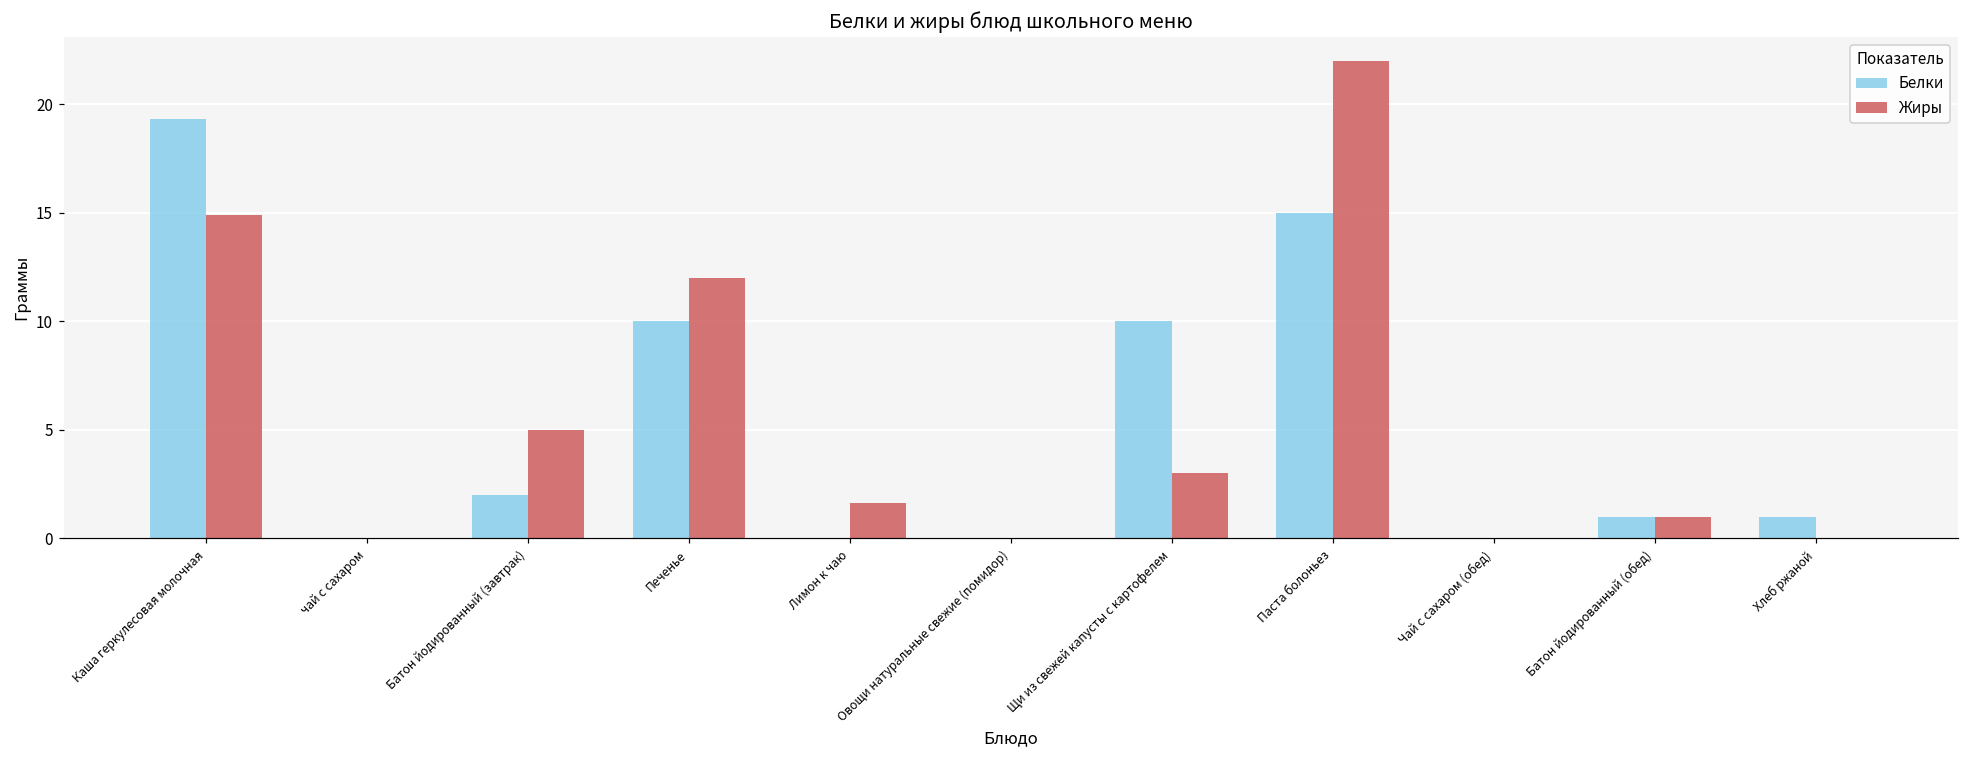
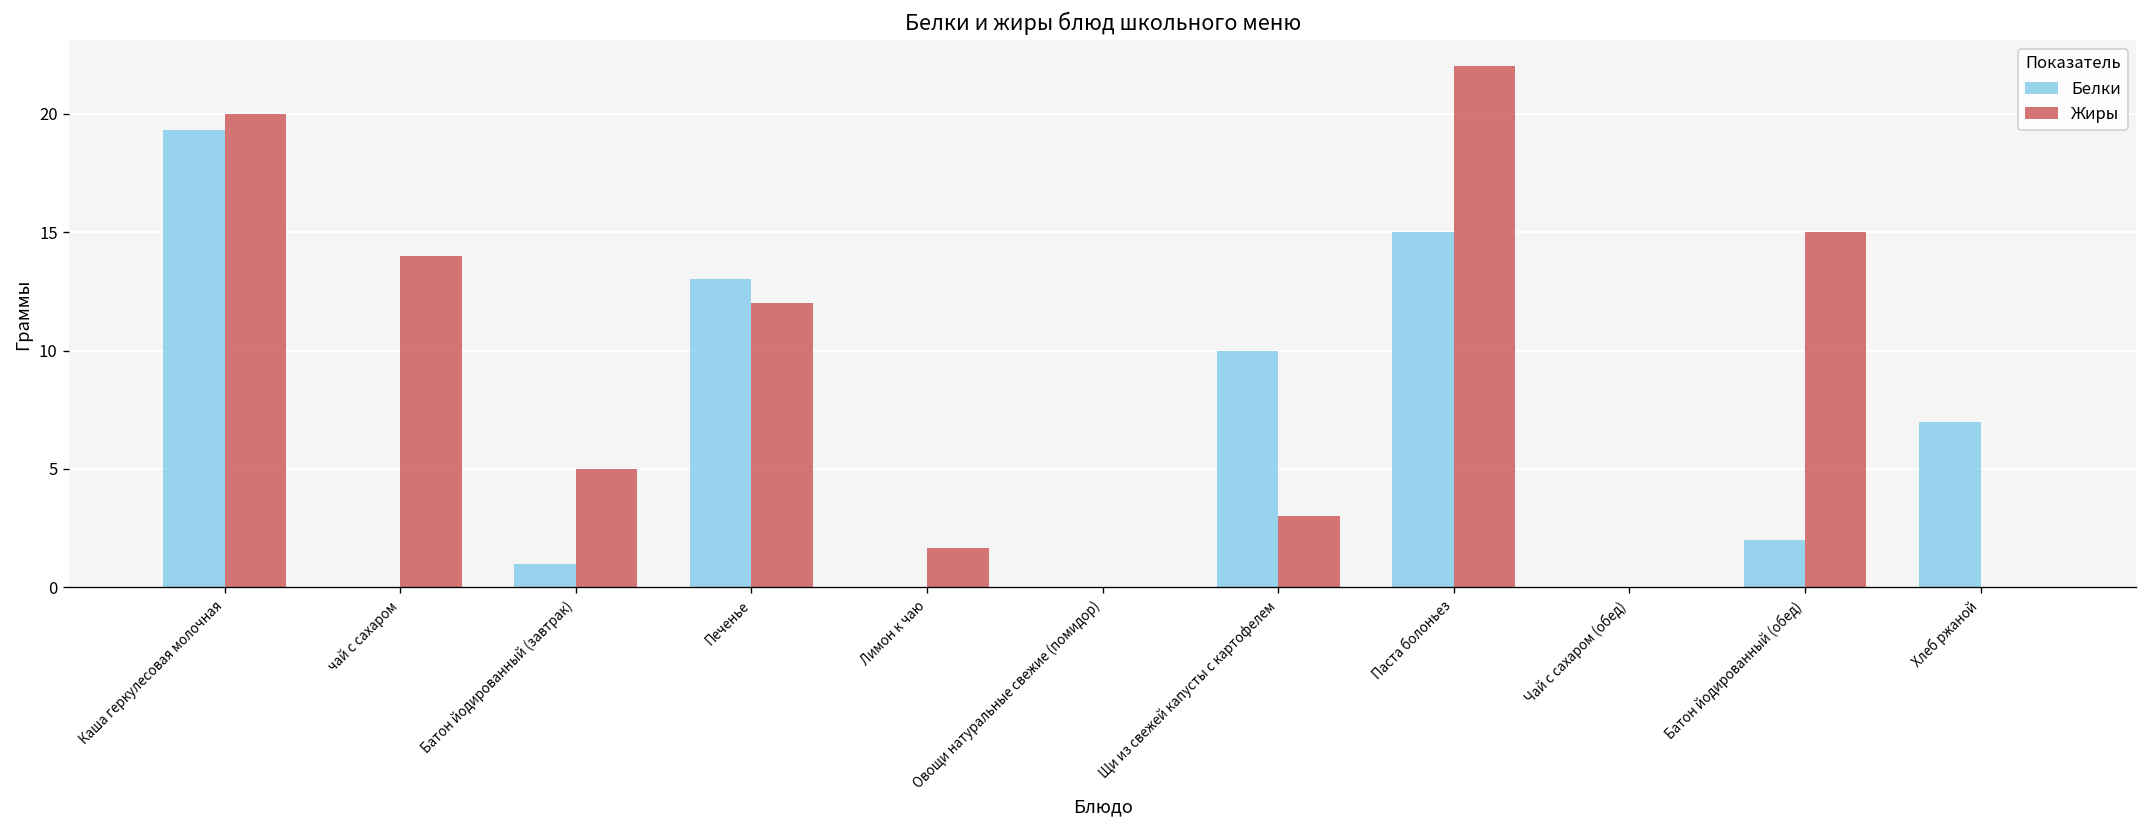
Жиры, Каша геркулесовая молочная: 14.9 -> 20.0
Жиры, чай с сахаром: 0.0 -> 14.0
Белки, Батон йодированный (завтрак): 2 -> 1
Белки, Печенье: 10 -> 13
Белки, Батон йодированный (обед): 1 -> 2
Жиры, Батон йодированный (обед): 1 -> 15
Белки, Хлеб ржаной: 1 -> 7
